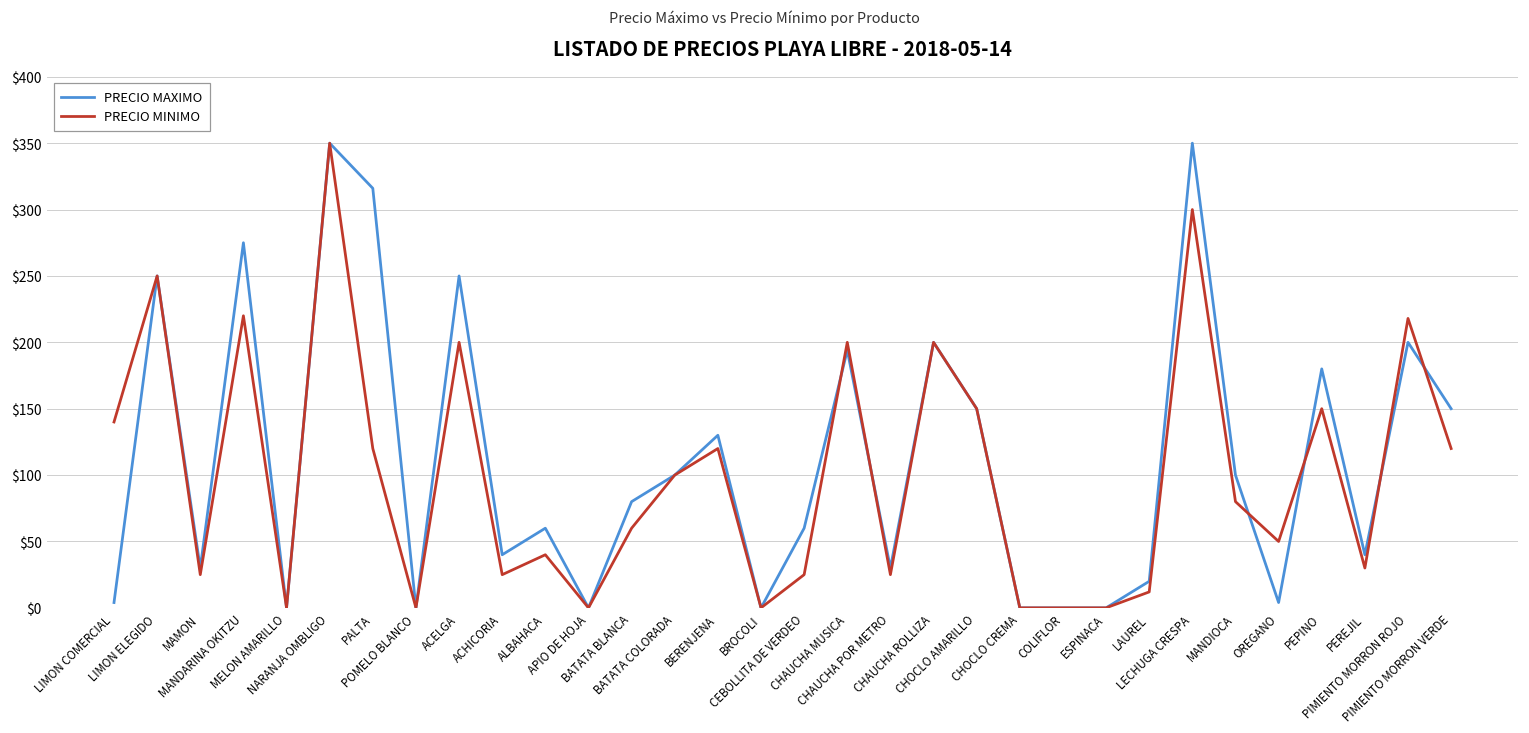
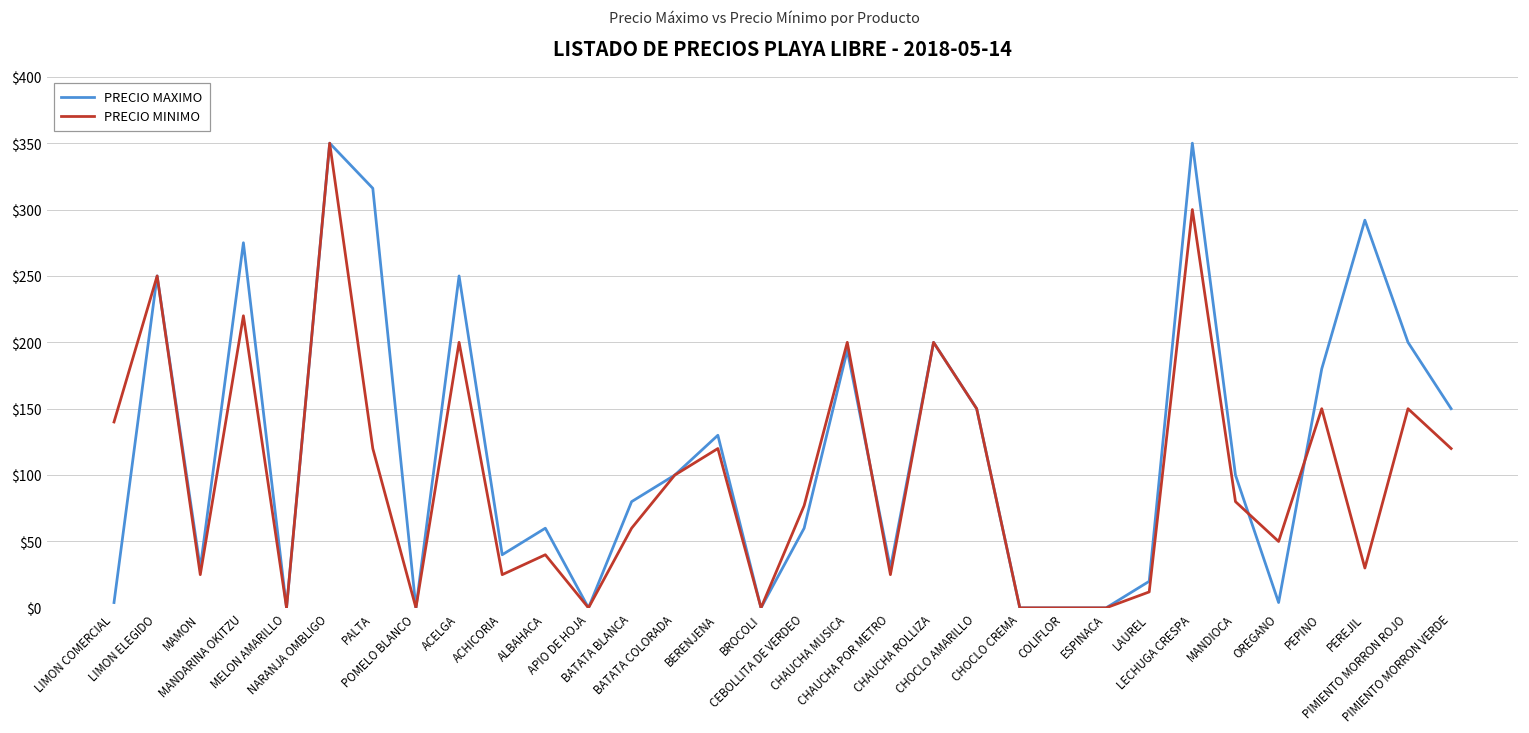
PRECIO MINIMO, CEBOLLITA DE VERDEO: $25 -> $77
PRECIO MAXIMO, PEREJIL: $40 -> $292
PRECIO MINIMO, PIMIENTO MORRON ROJO: $218 -> $150
